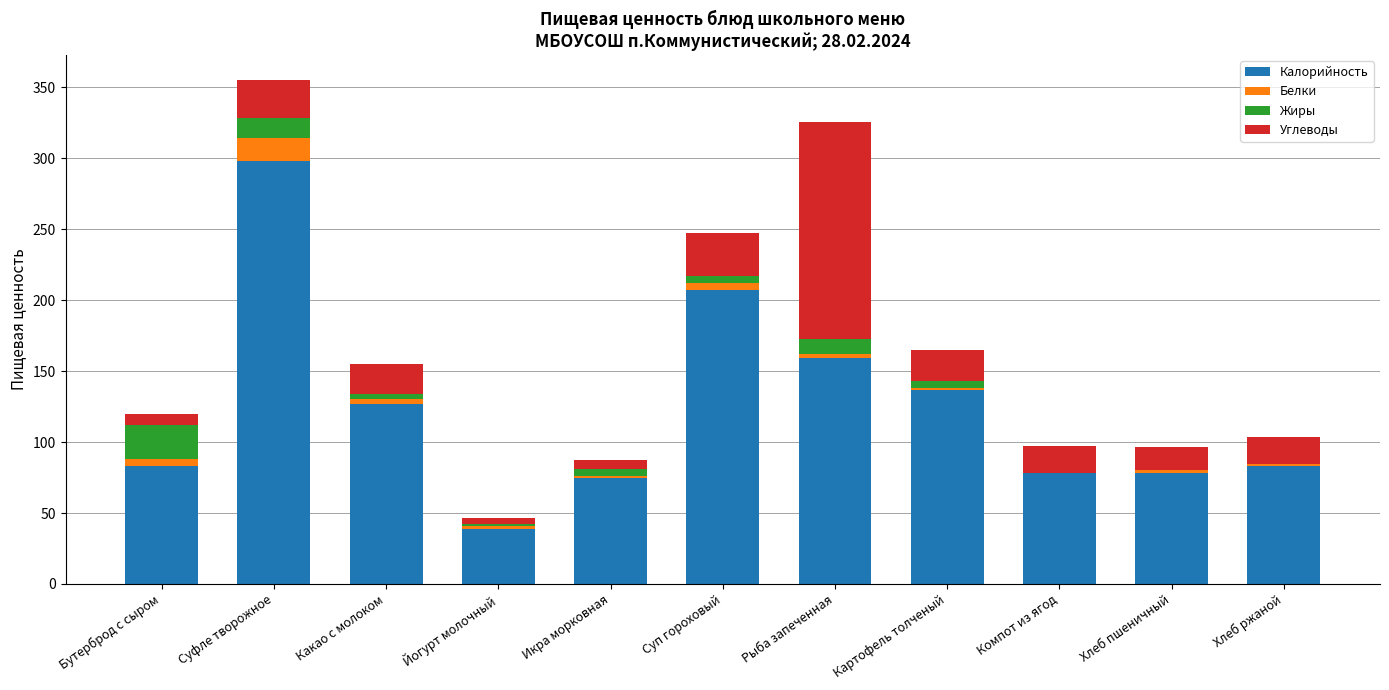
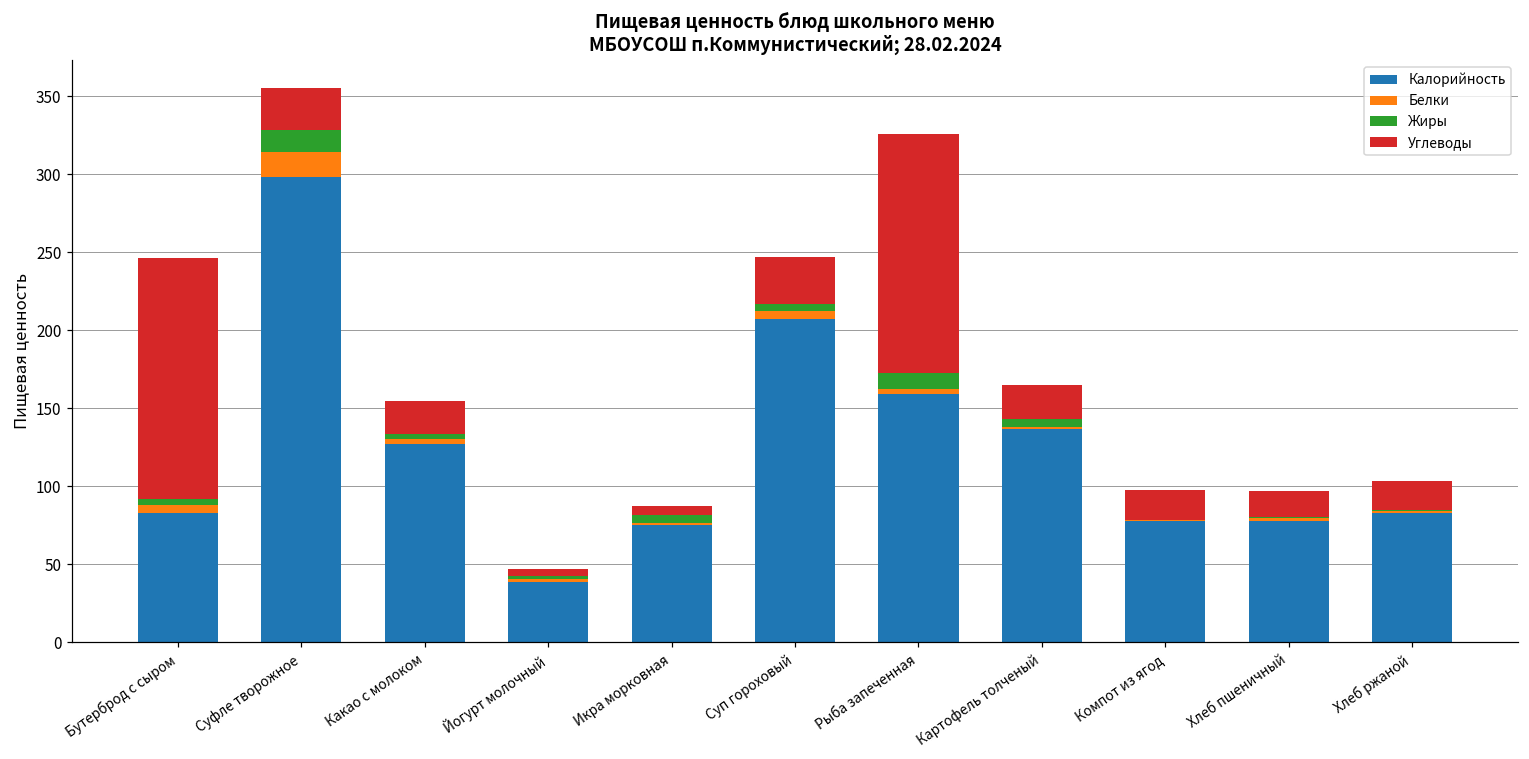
Жиры, Бутерброд с сыром: 24 -> 4
Углеводы, Бутерброд с сыром: 7 -> 154
